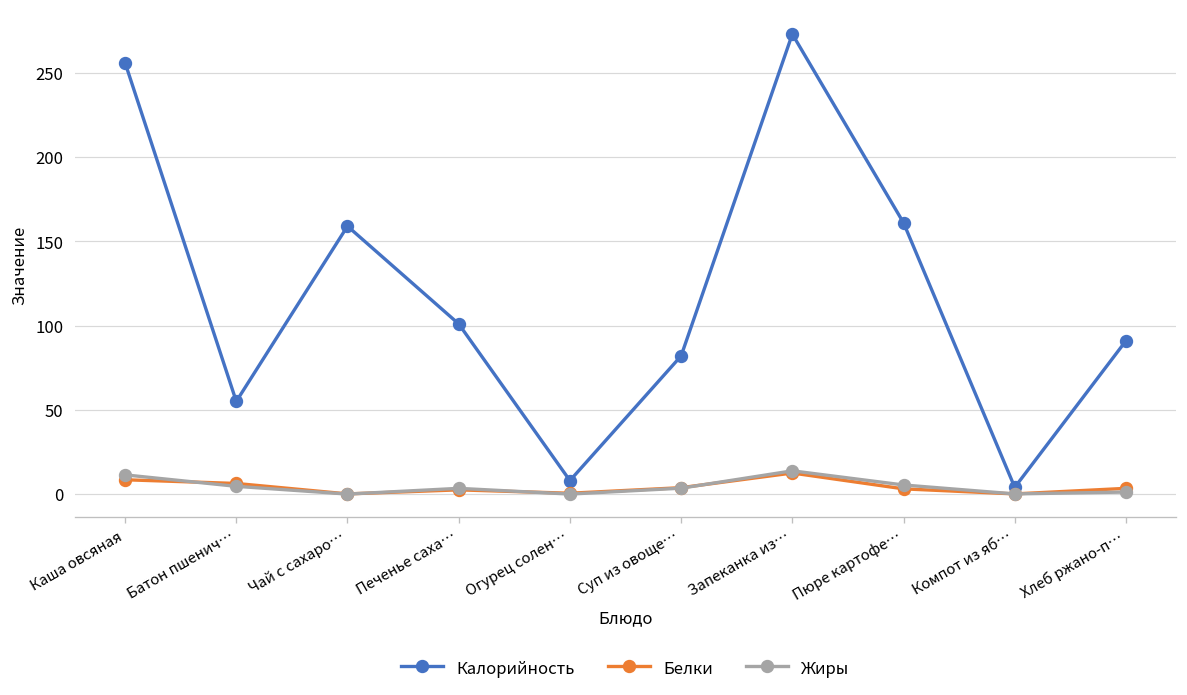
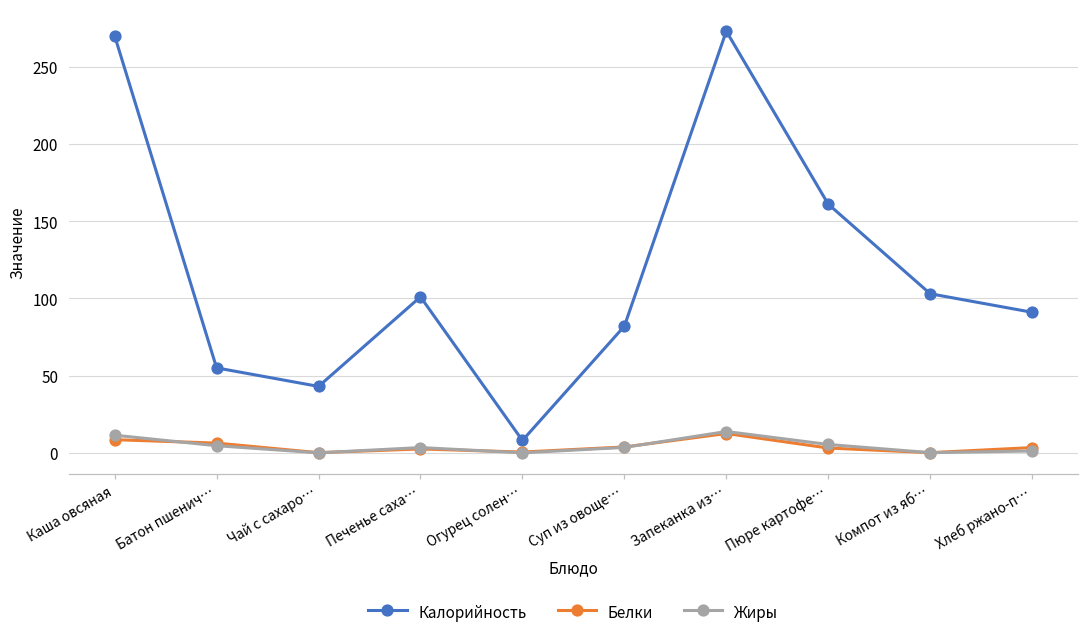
Калорийность, Каша овсяная: 256 -> 270
Калорийность, Чай с сахаро…: 159 -> 43
Калорийность, Компот из яб…: 4 -> 103
